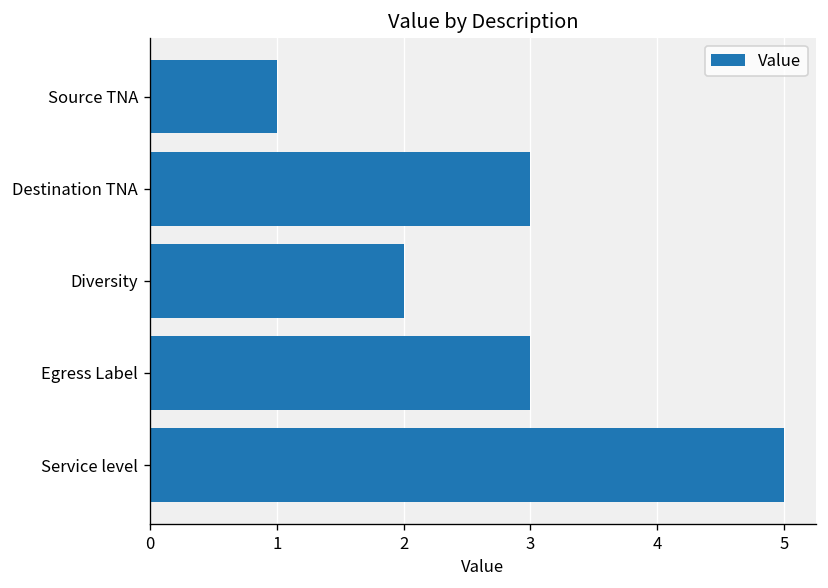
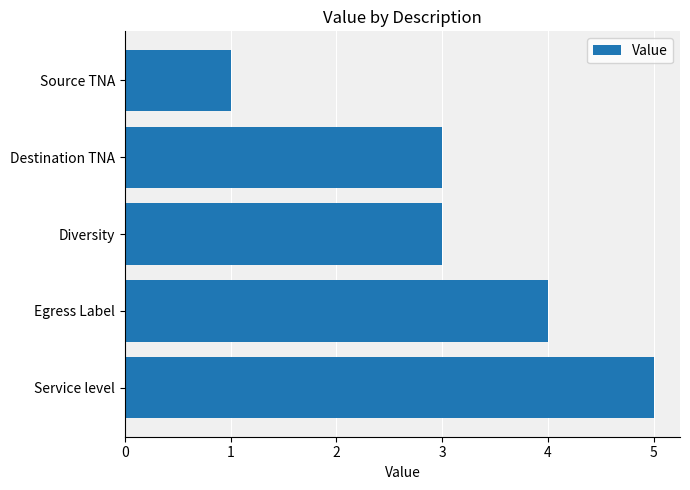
Diversity: 2 -> 3
Egress Label: 3 -> 4
